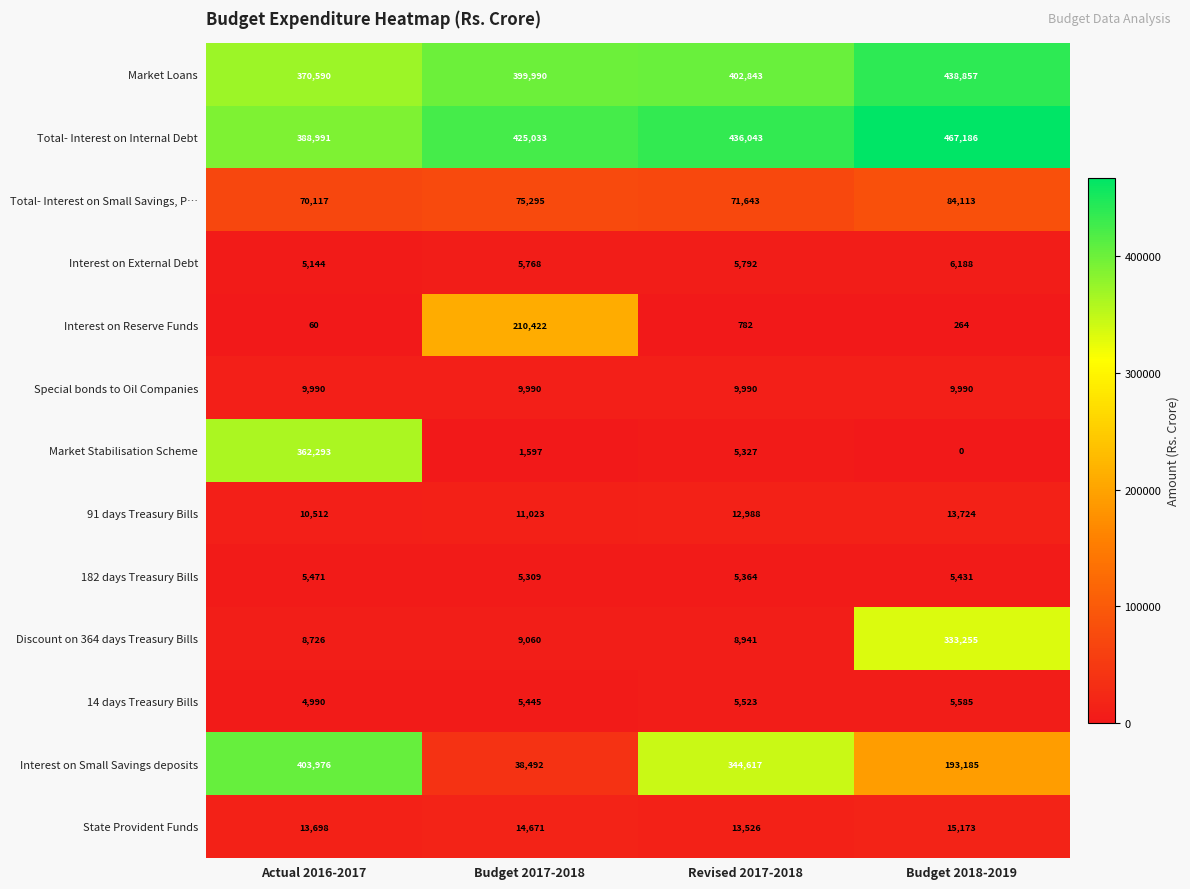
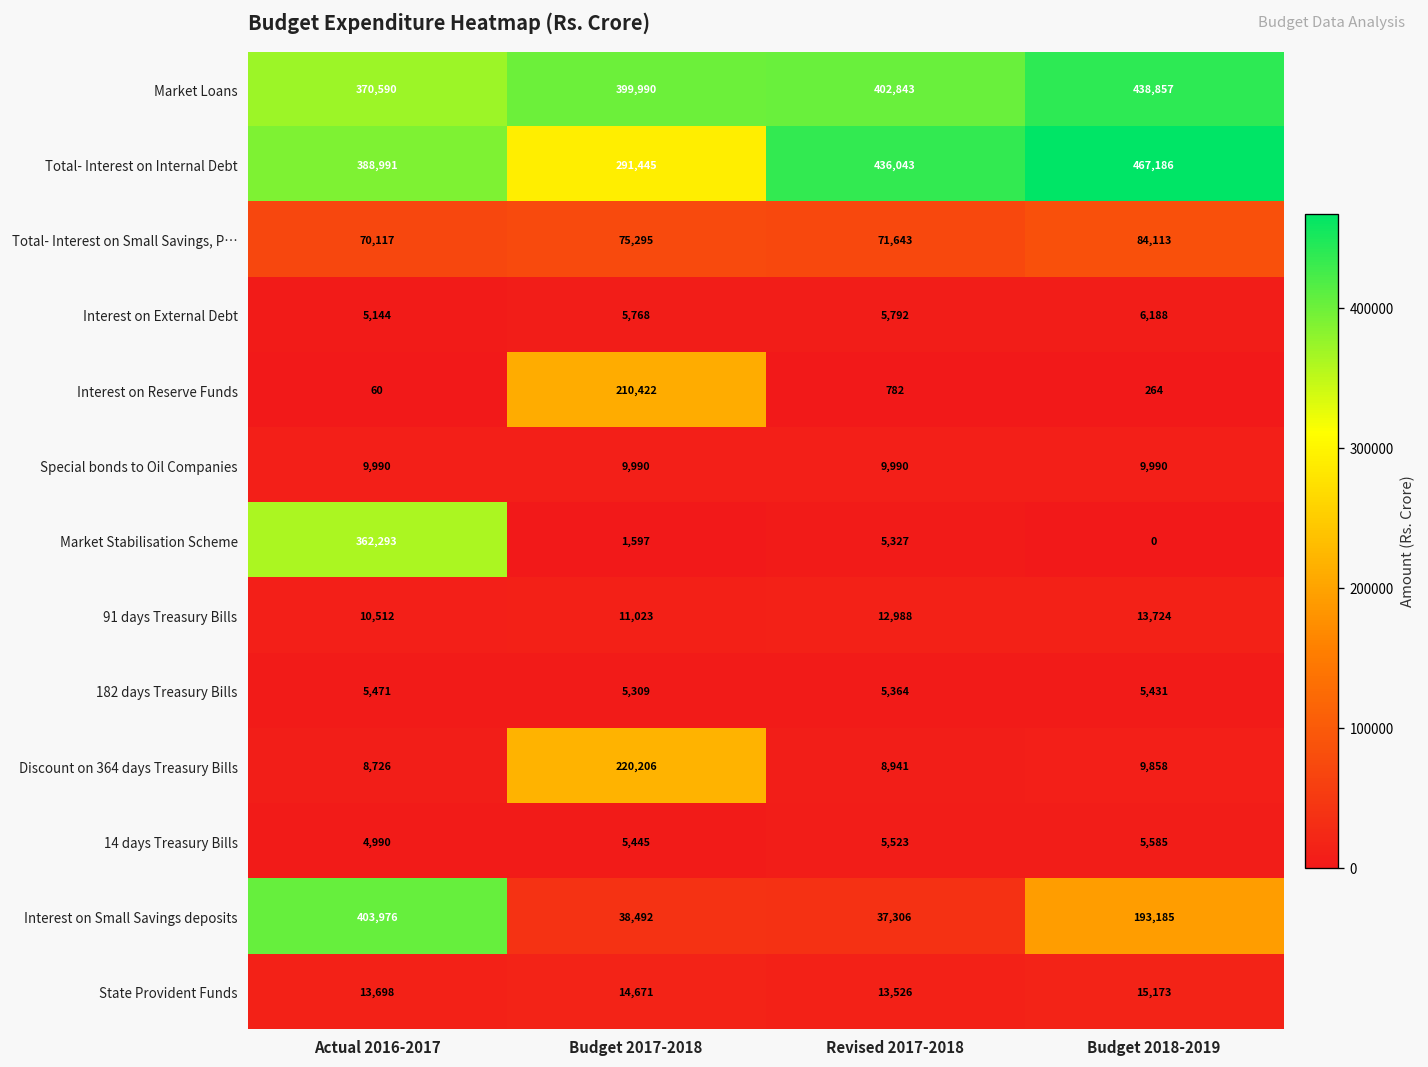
Total- Interest on Internal Debt, Budget 2017-2018: 425,033 -> 291,445
Discount on 364 days Treasury Bills, Budget 2017-2018: 9,060 -> 220,206
Discount on 364 days Treasury Bills, Budget 2018-2019: 333,255 -> 9,858
Interest on Small Savings deposits, Revised 2017-2018: 344,617 -> 37,306
